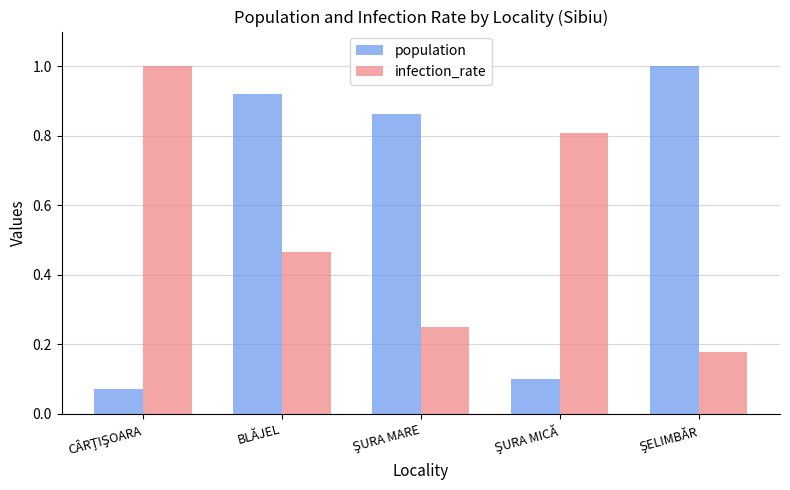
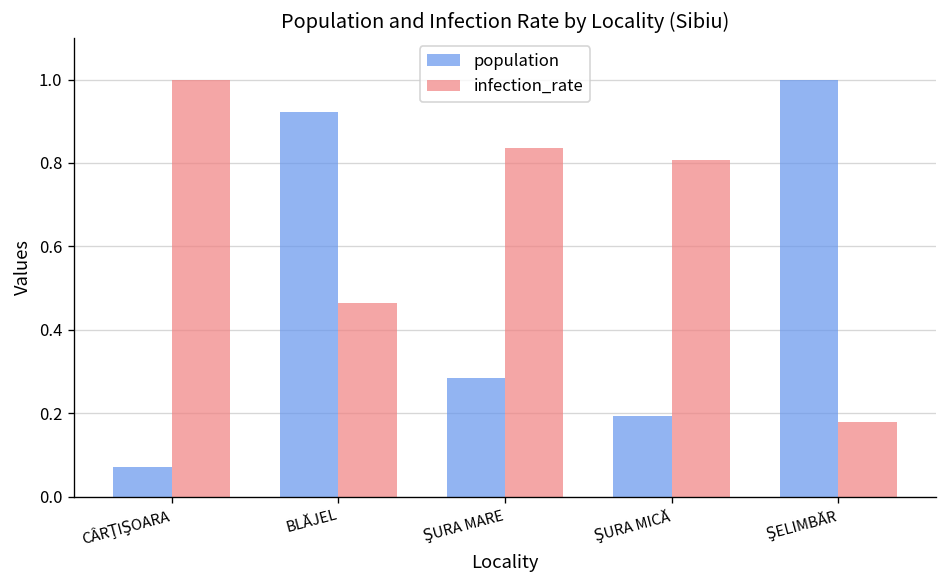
population, ŞURA MARE: 0.86 -> 0.28
infection_rate, ŞURA MARE: 0.25 -> 0.84
population, ŞURA MICĂ: 0.10 -> 0.19
